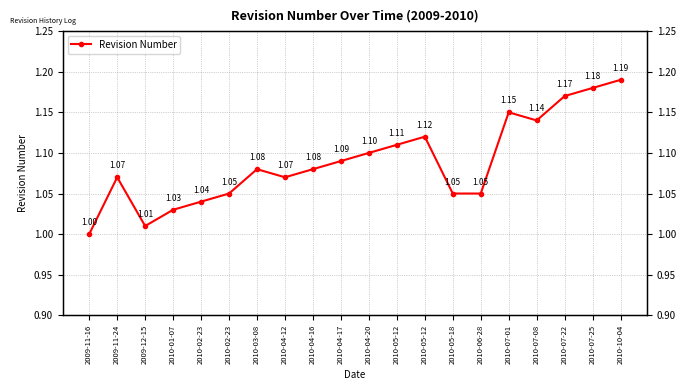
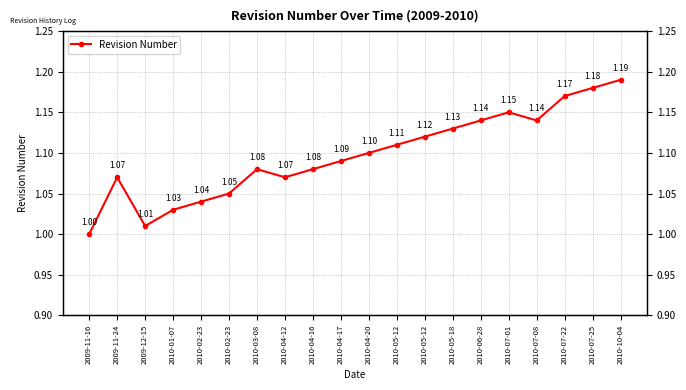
2010-05-18: 1.05 -> 1.13
2010-06-28: 1.05 -> 1.14
